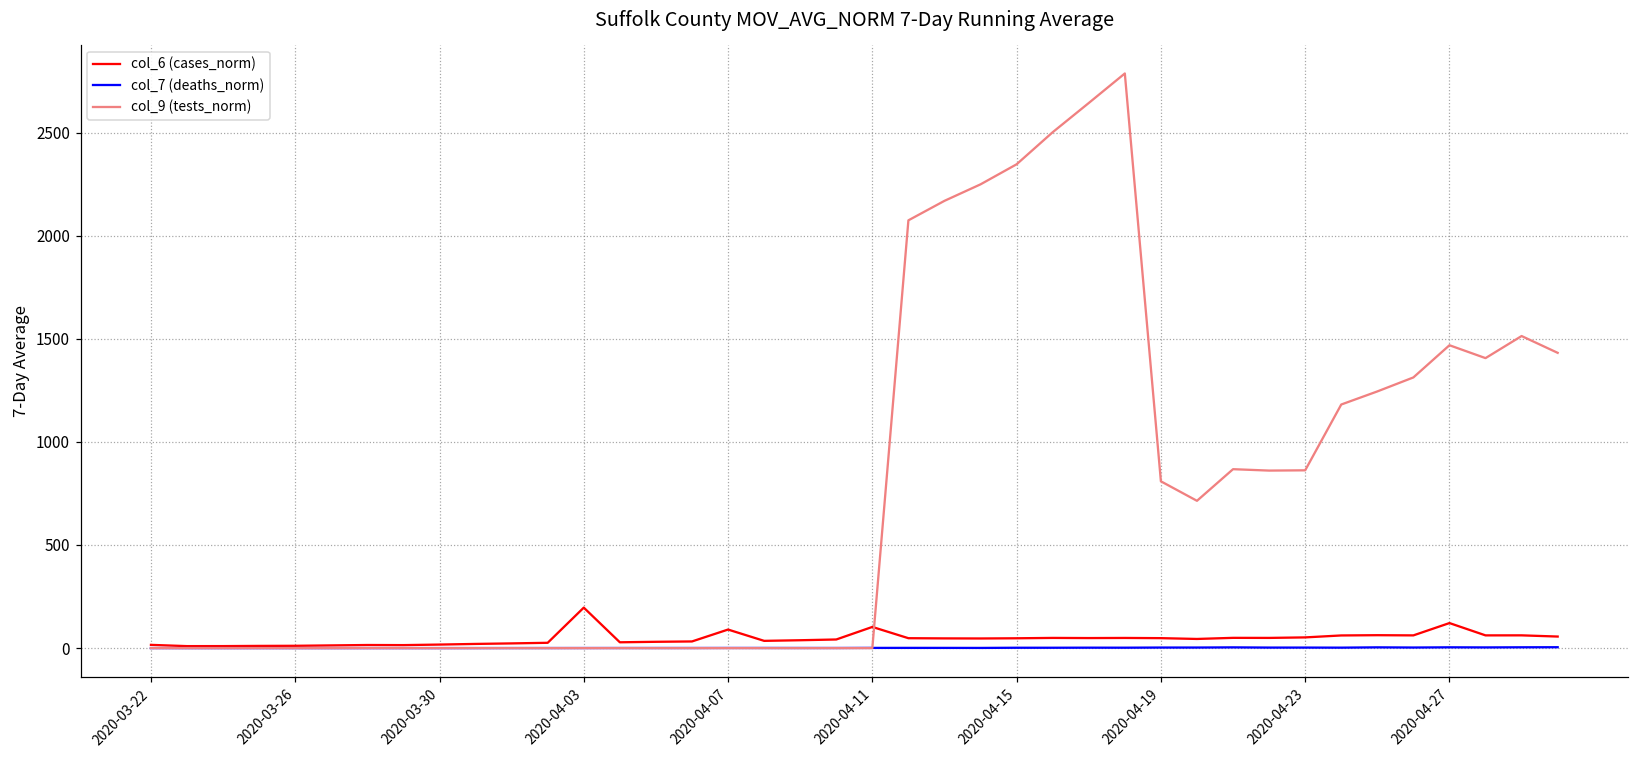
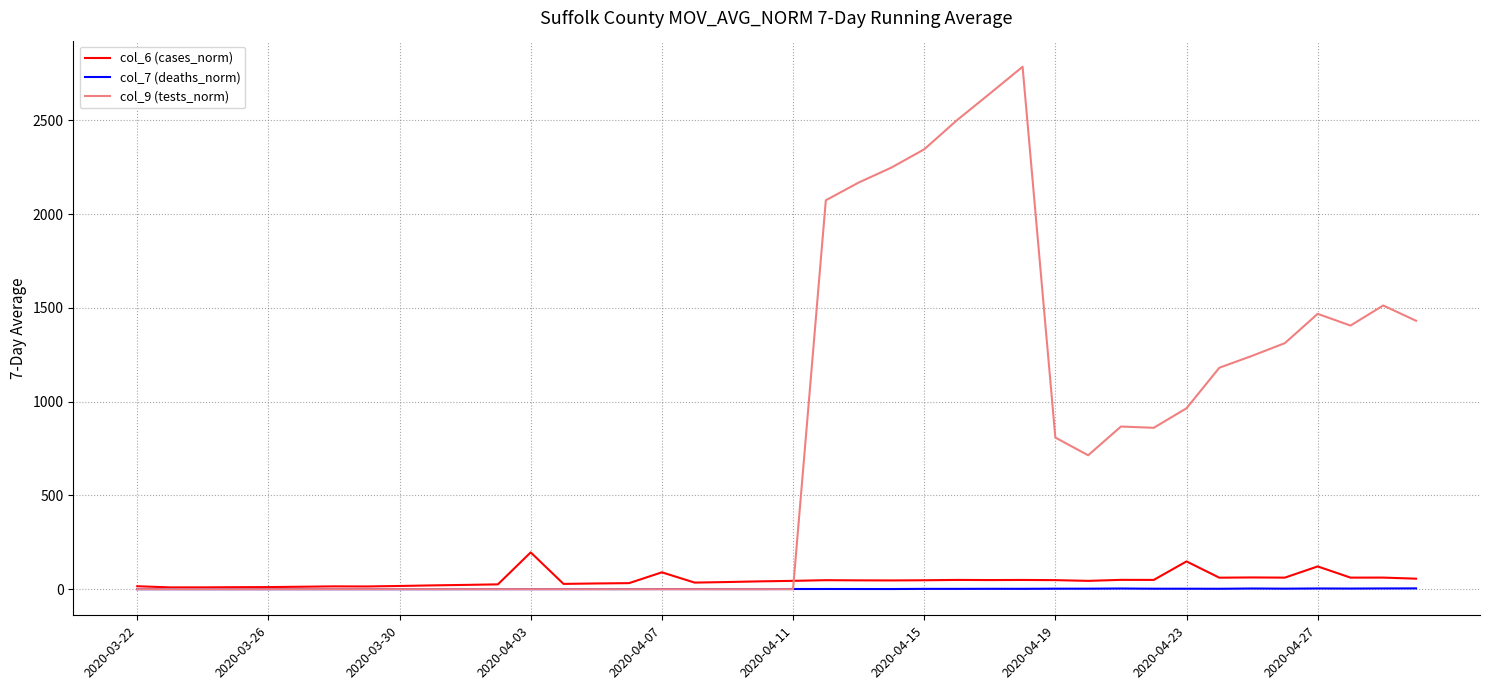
col_6 (cases_norm), 2020-04-11: 100 -> 40
col_6 (cases_norm), 2020-04-23: 50 -> 150
col_9 (tests_norm), 2020-04-23: 860 -> 960
